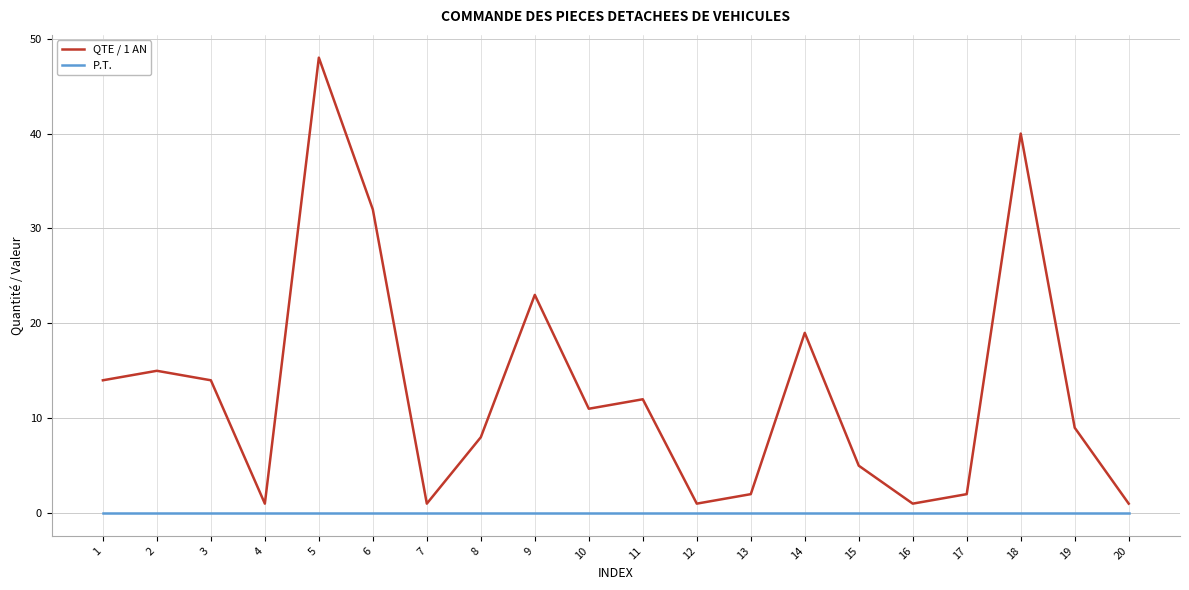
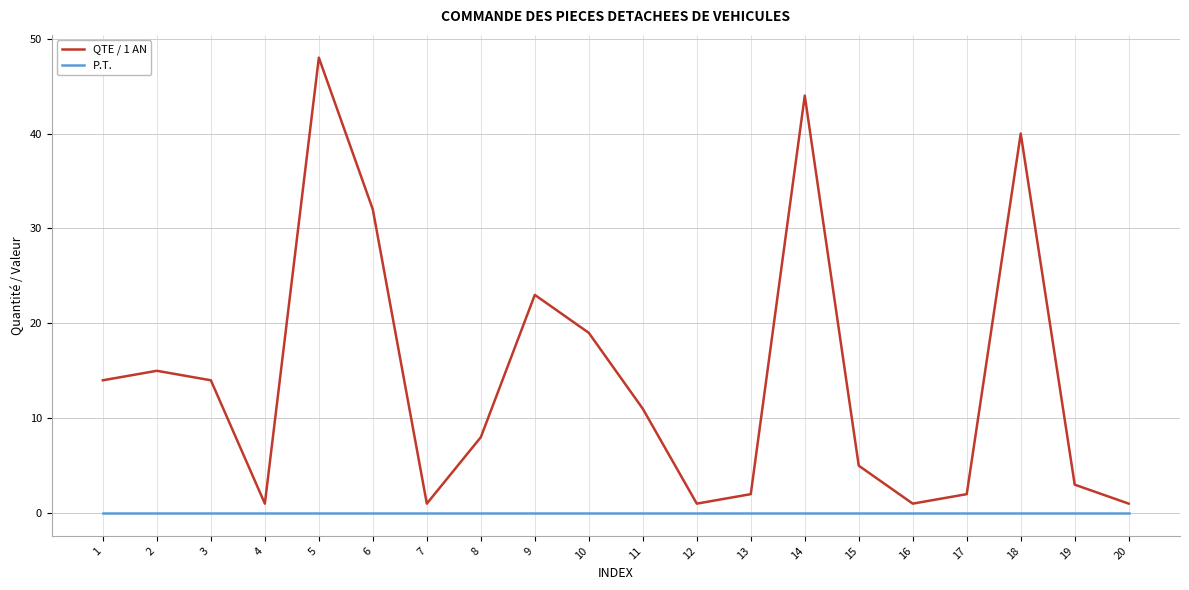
QTE / 1 AN, 10: 11 -> 19
QTE / 1 AN, 11: 12 -> 11
QTE / 1 AN, 14: 19 -> 44
QTE / 1 AN, 19: 9 -> 3
